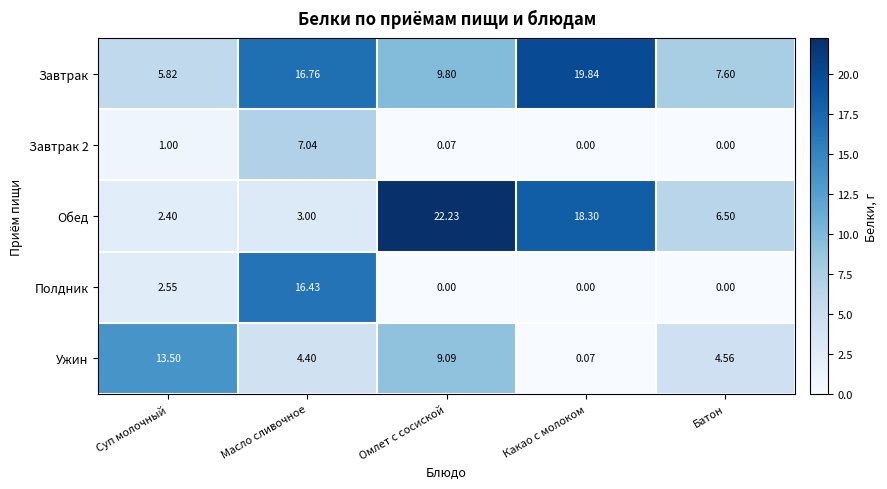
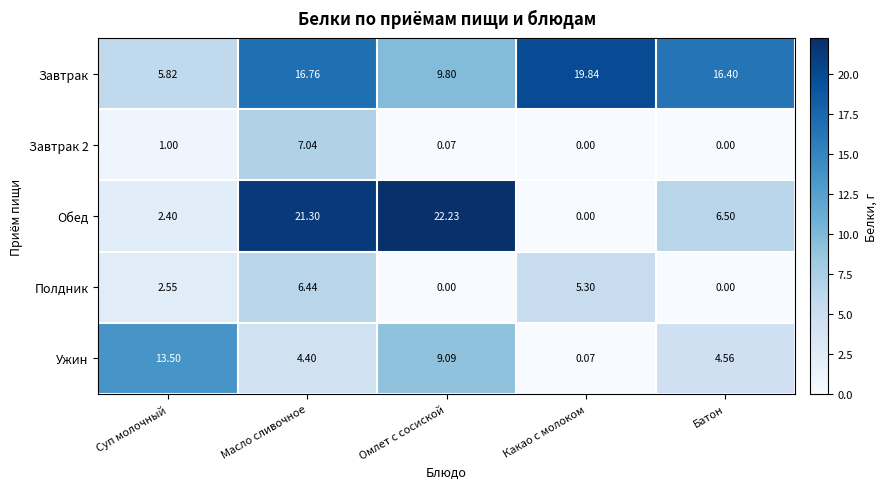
Завтрак, Батон: 7.60 -> 16.40
Обед, Масло сливочное: 3.00 -> 21.30
Обед, Какао с молоком: 18.30 -> 0.00
Полдник, Масло сливочное: 16.43 -> 6.44
Полдник, Какао с молоком: 0.00 -> 5.30
